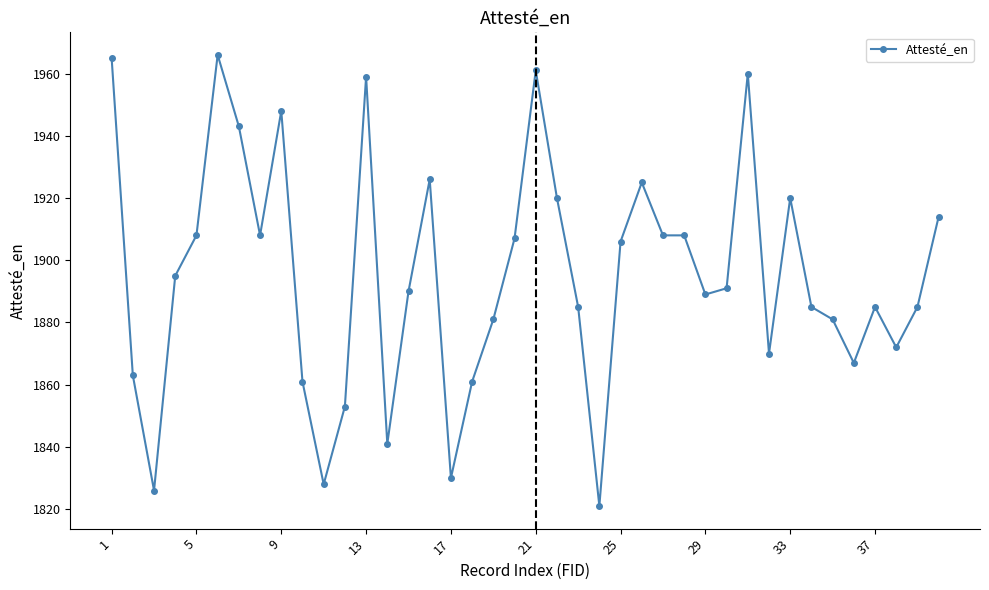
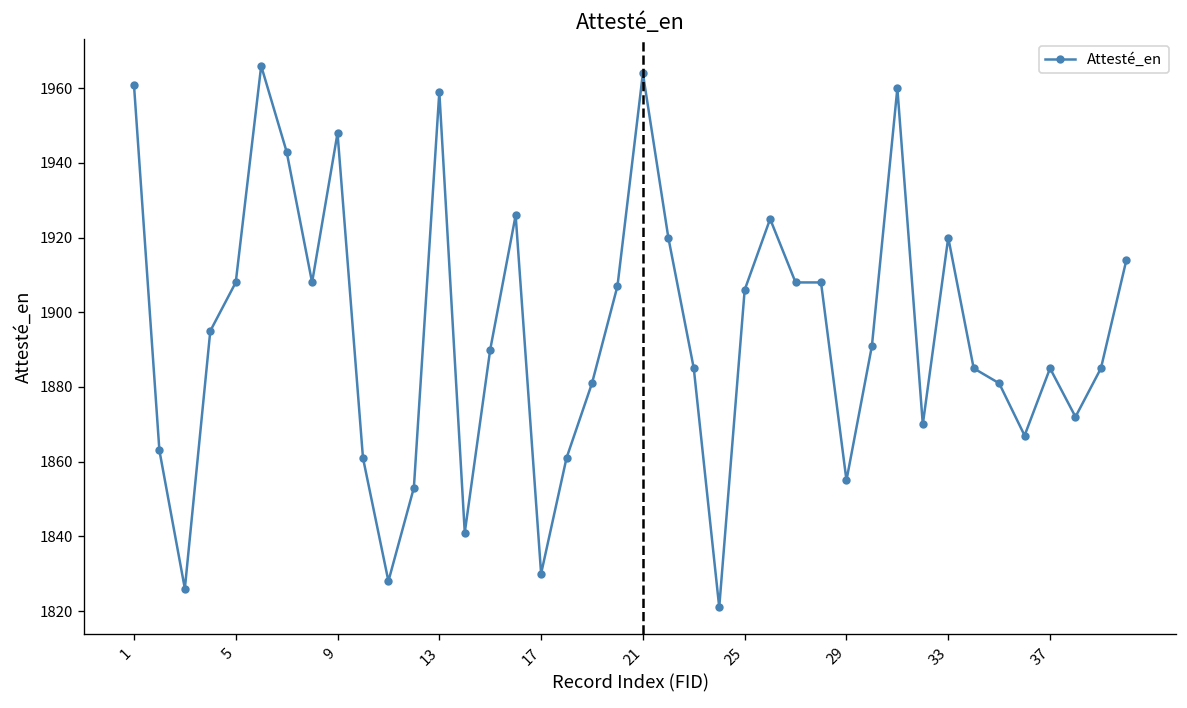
1: 1965 -> 1961
21: 1961 -> 1964
29: 1889 -> 1855
